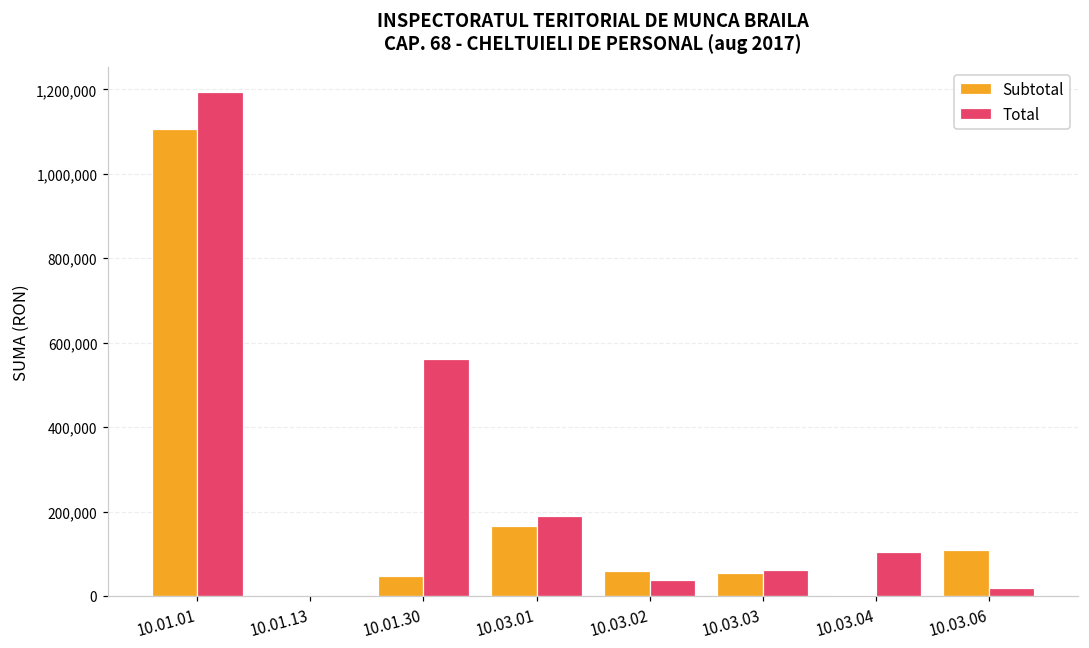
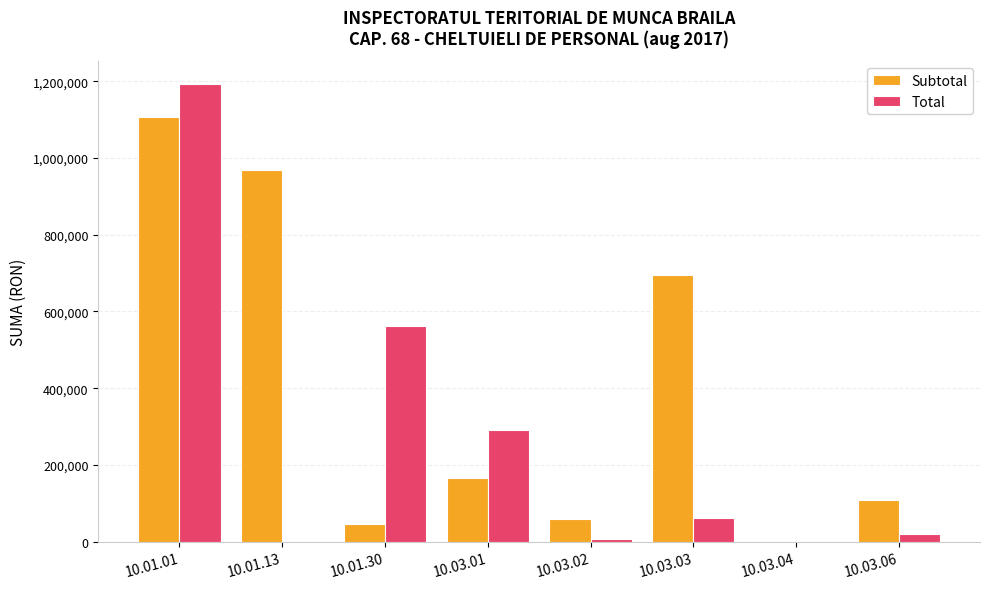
Subtotal, 10.01.13: 0 -> 970,000
Total, 10.03.01: 190,000 -> 290,000
Total, 10.03.02: 40,000 -> 10,000
Subtotal, 10.03.03: 60,000 -> 690,000
Total, 10.03.04: 100,000 -> 0
